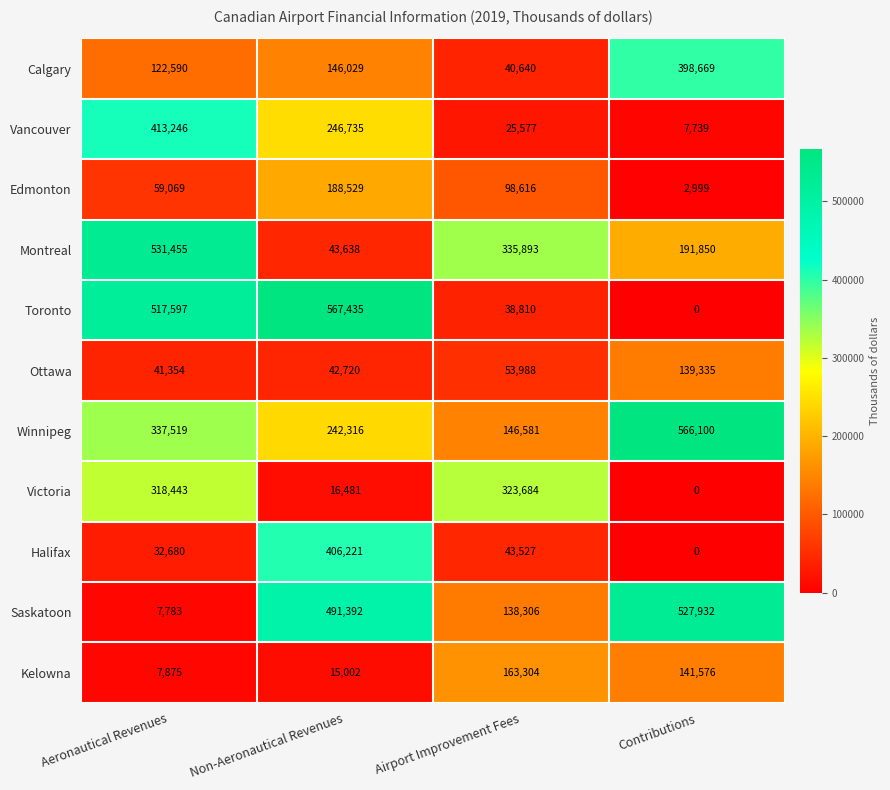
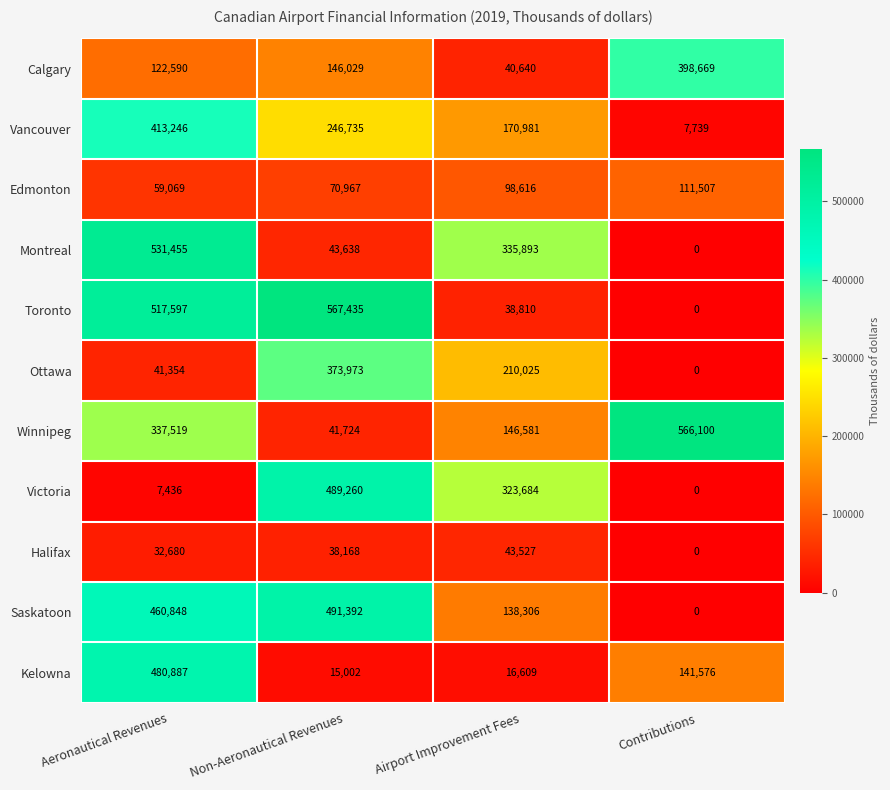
Vancouver, Airport Improvement Fees: 25,577 -> 170,981
Edmonton, Non-Aeronautical Revenues: 188,529 -> 70,967
Edmonton, Contributions: 2,999 -> 111,507
Montreal, Contributions: 191,850 -> 0
Ottawa, Non-Aeronautical Revenues: 42,720 -> 373,973
Ottawa, Airport Improvement Fees: 53,988 -> 210,025
Ottawa, Contributions: 139,335 -> 0
Winnipeg, Non-Aeronautical Revenues: 242,316 -> 41,724
Victoria, Aeronautical Revenues: 318,443 -> 7,436
Victoria, Non-Aeronautical Revenues: 16,481 -> 489,260
Halifax, Non-Aeronautical Revenues: 406,221 -> 38,168
Saskatoon, Aeronautical Revenues: 7,783 -> 460,848
Saskatoon, Contributions: 527,932 -> 0
Kelowna, Aeronautical Revenues: 7,875 -> 480,887
Kelowna, Airport Improvement Fees: 163,304 -> 16,609
